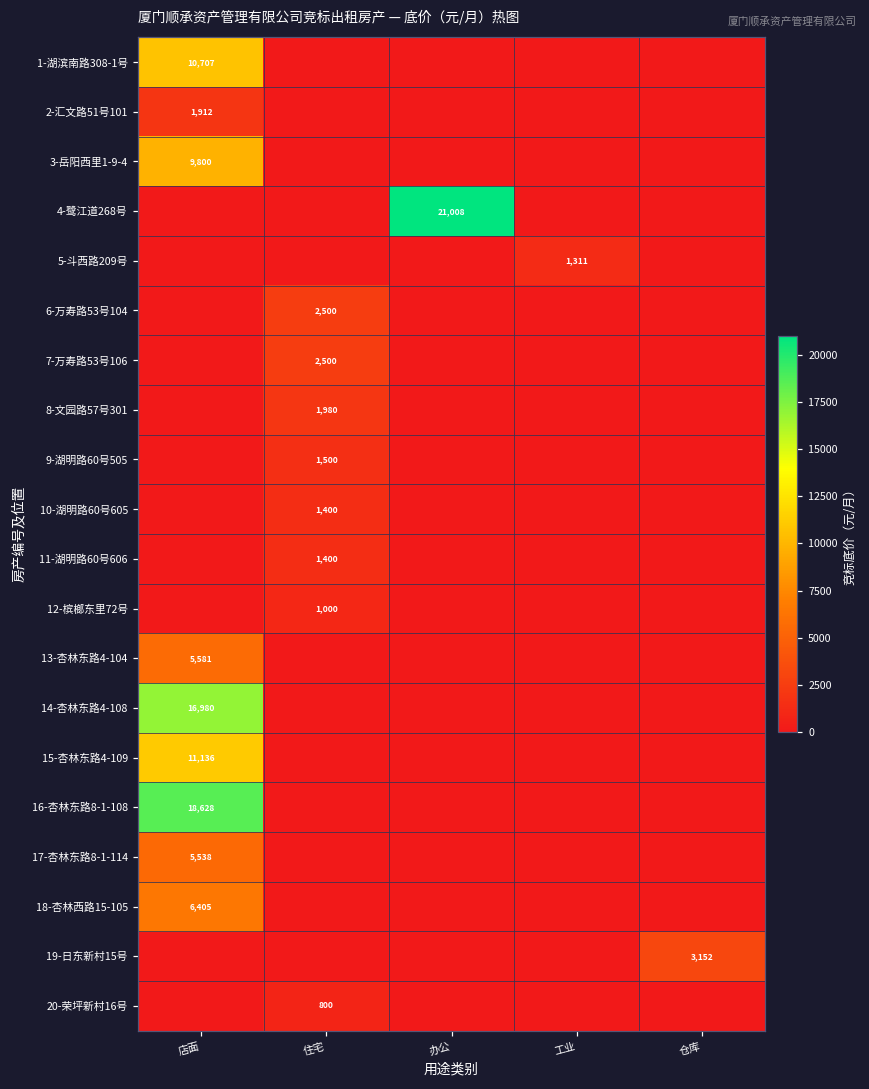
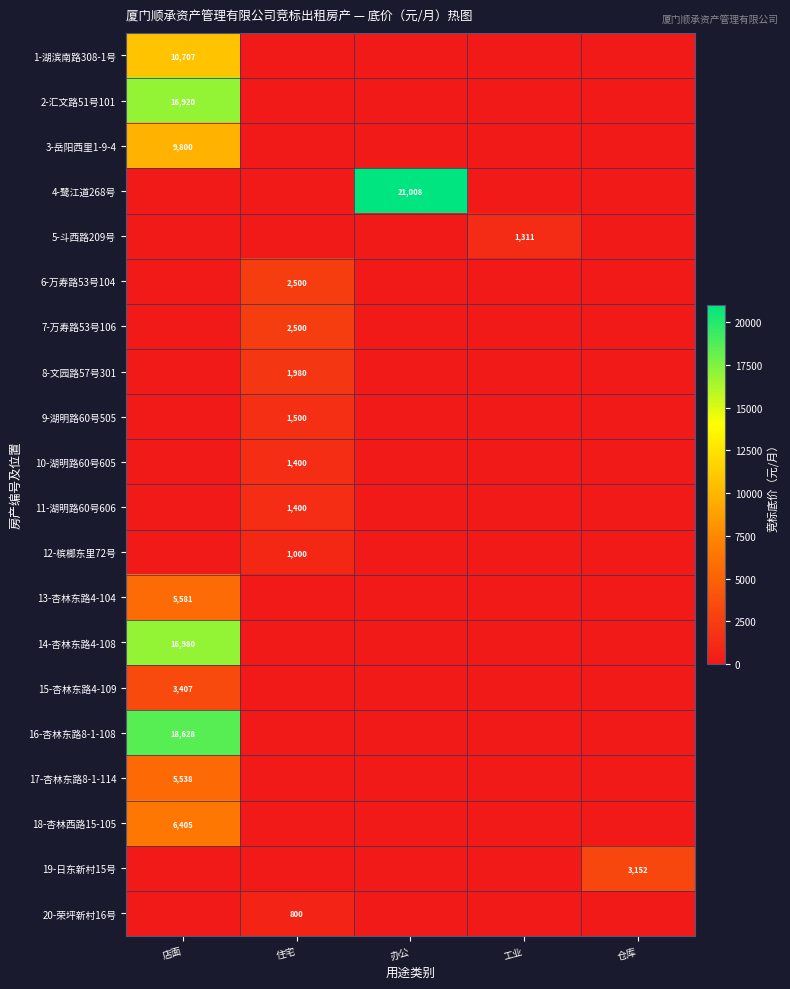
2-汇文路51号101, 店面: 1,912 -> 16,920
15-杏林东路4-109, 店面: 11,136 -> 3,407
